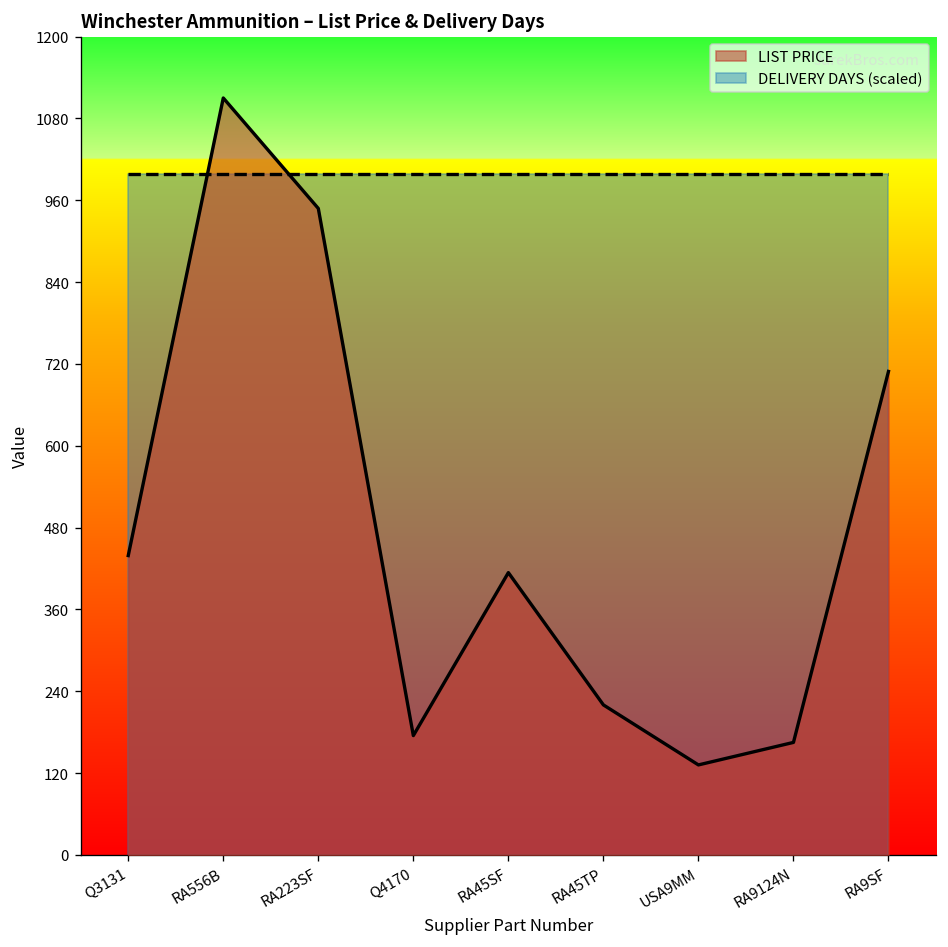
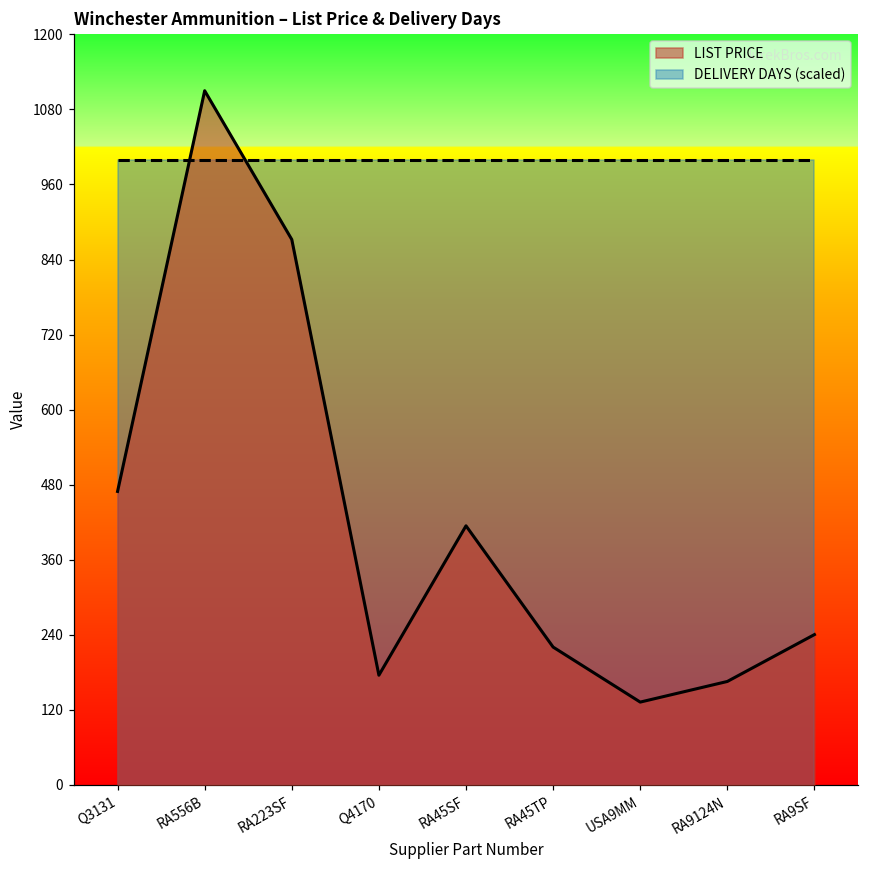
LIST PRICE, Q3131: 440 -> 470
LIST PRICE, RA223SF: 950 -> 870
LIST PRICE, RA9SF: 710 -> 240
